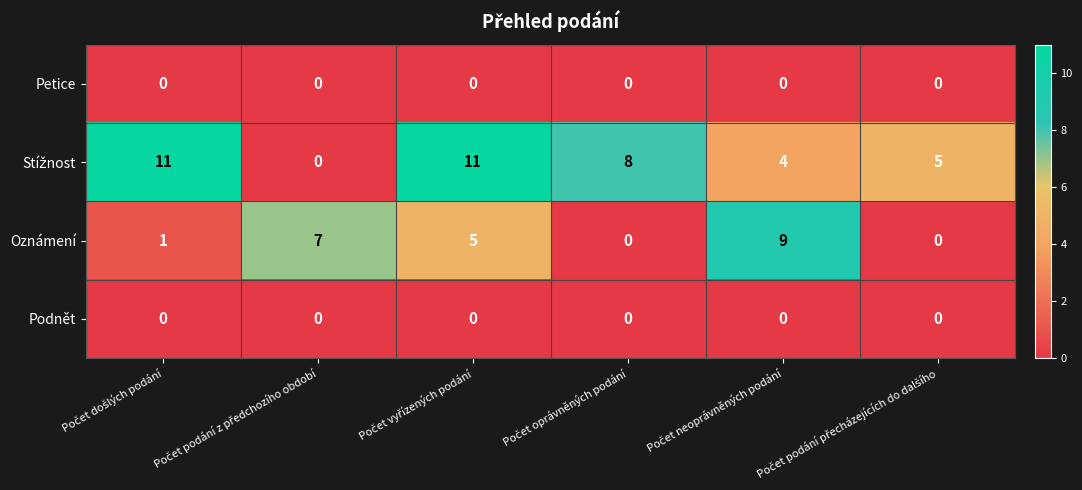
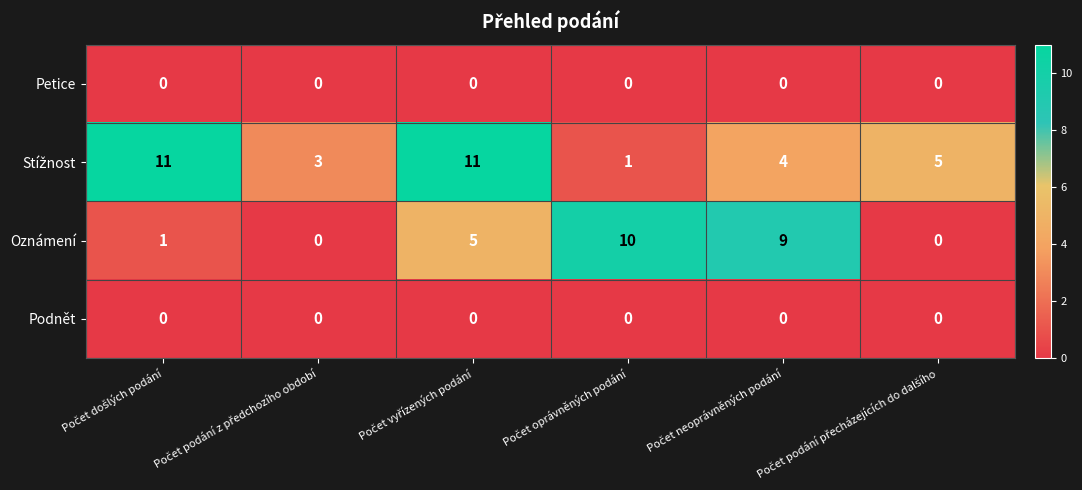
Stížnost, Počet podání z předchozího období: 0 -> 3
Stížnost, Počet oprávněných podání: 8 -> 1
Oznámení, Počet podání z předchozího období: 7 -> 0
Oznámení, Počet oprávněných podání: 0 -> 10
